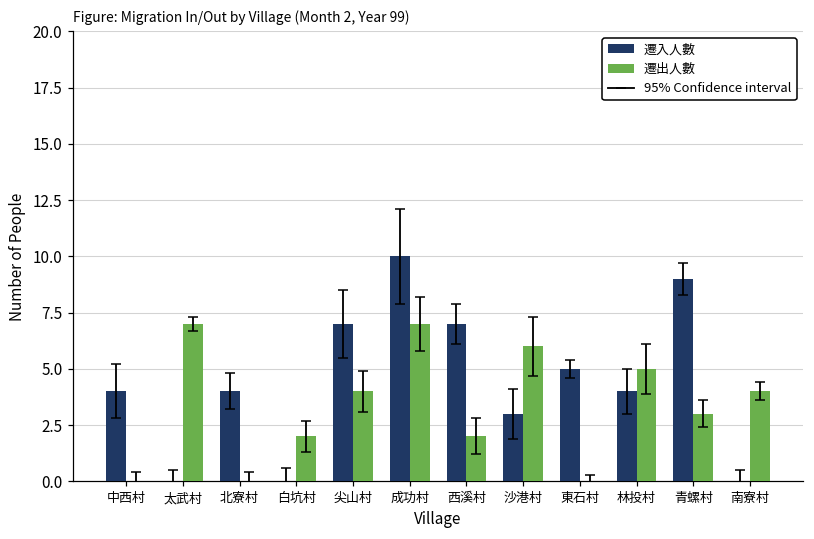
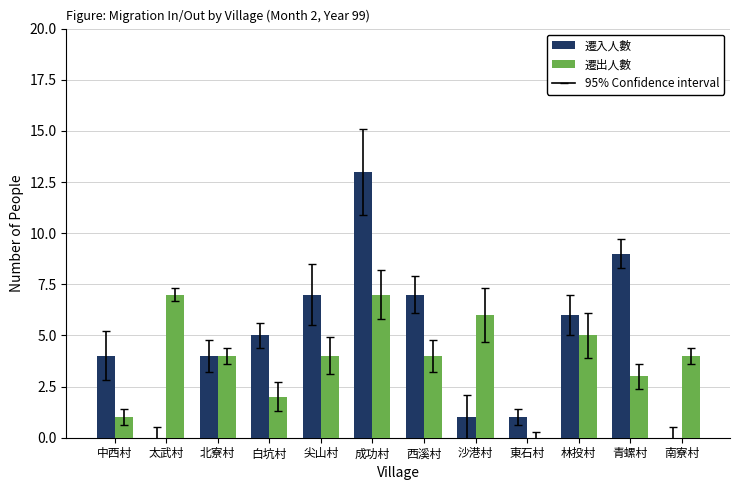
遷出人數, 中西村: 0 -> 1
遷出人數, 北寮村: 0 -> 4
遷入人數, 白坑村: 0 -> 5
遷入人數, 成功村: 10 -> 13
遷出人數, 西溪村: 2 -> 4
遷入人數, 沙港村: 3 -> 1
遷入人數, 東石村: 5 -> 1
遷入人數, 林投村: 4 -> 6
